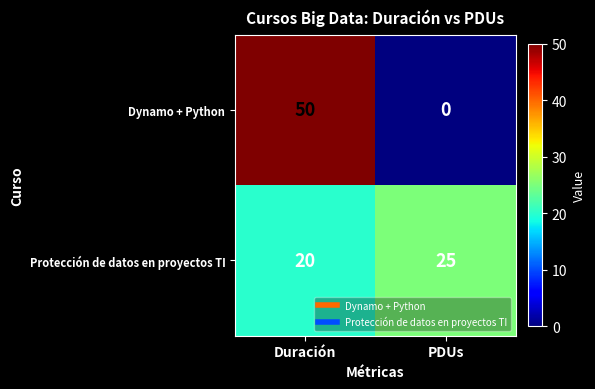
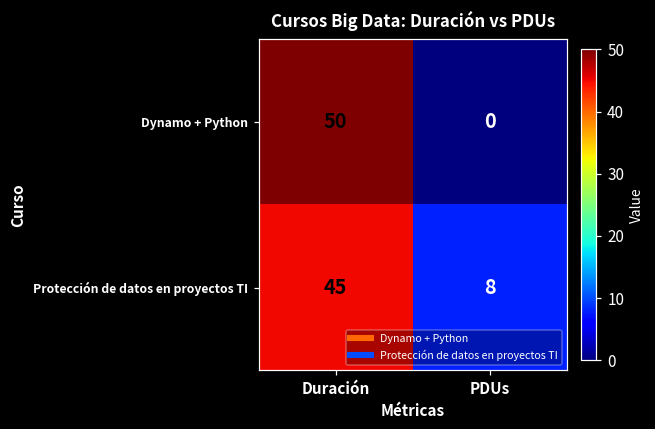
Protección de datos en proyectos TI, Duración: 20 -> 45
Protección de datos en proyectos TI, PDUs: 25 -> 8
